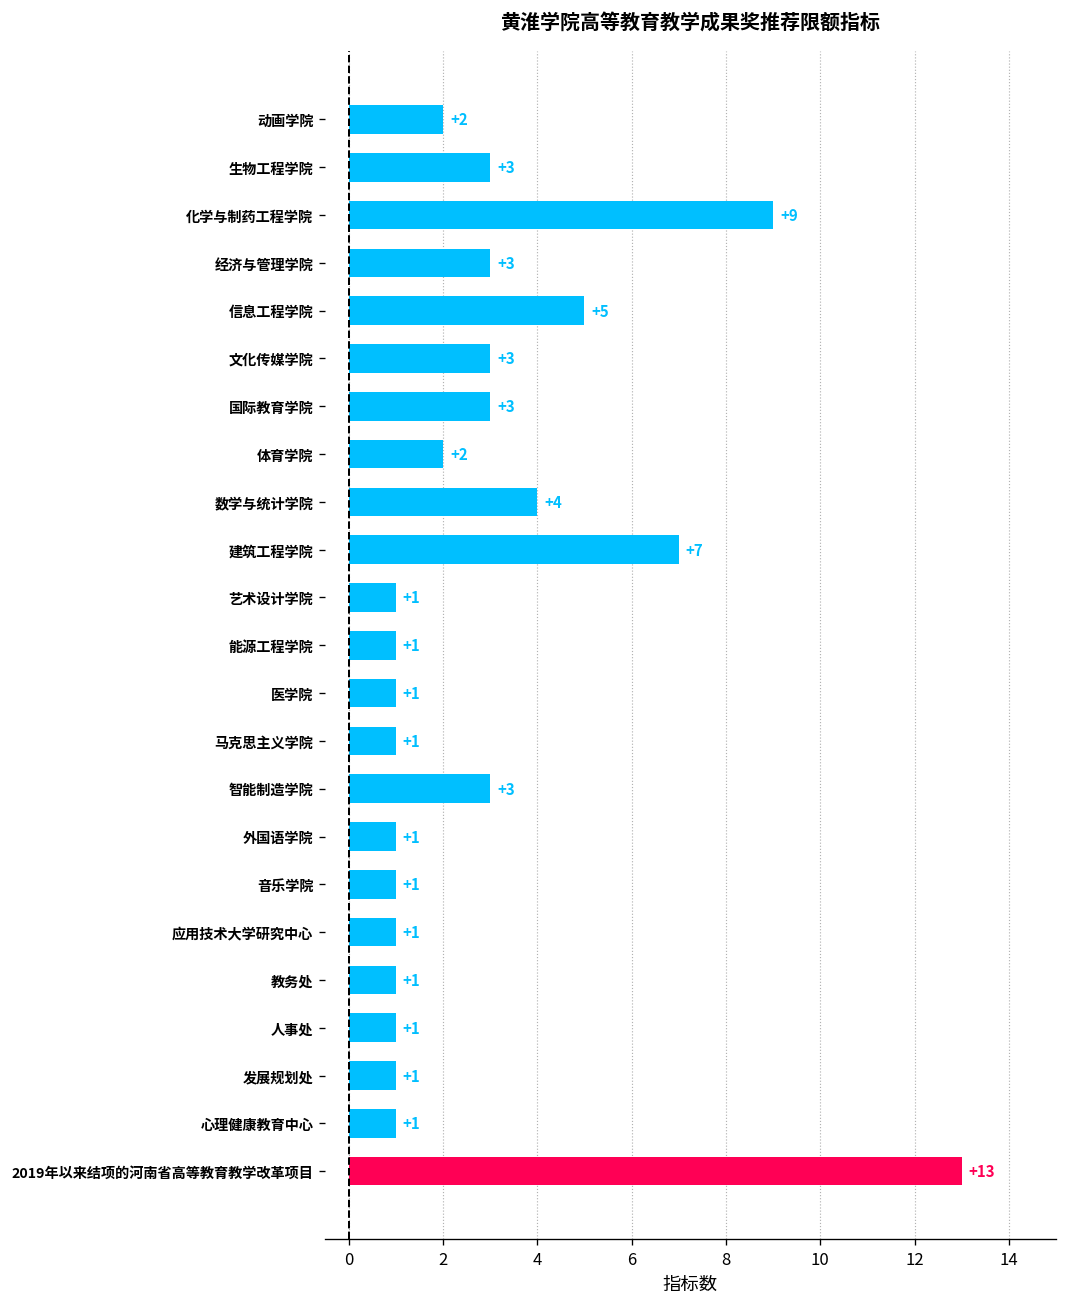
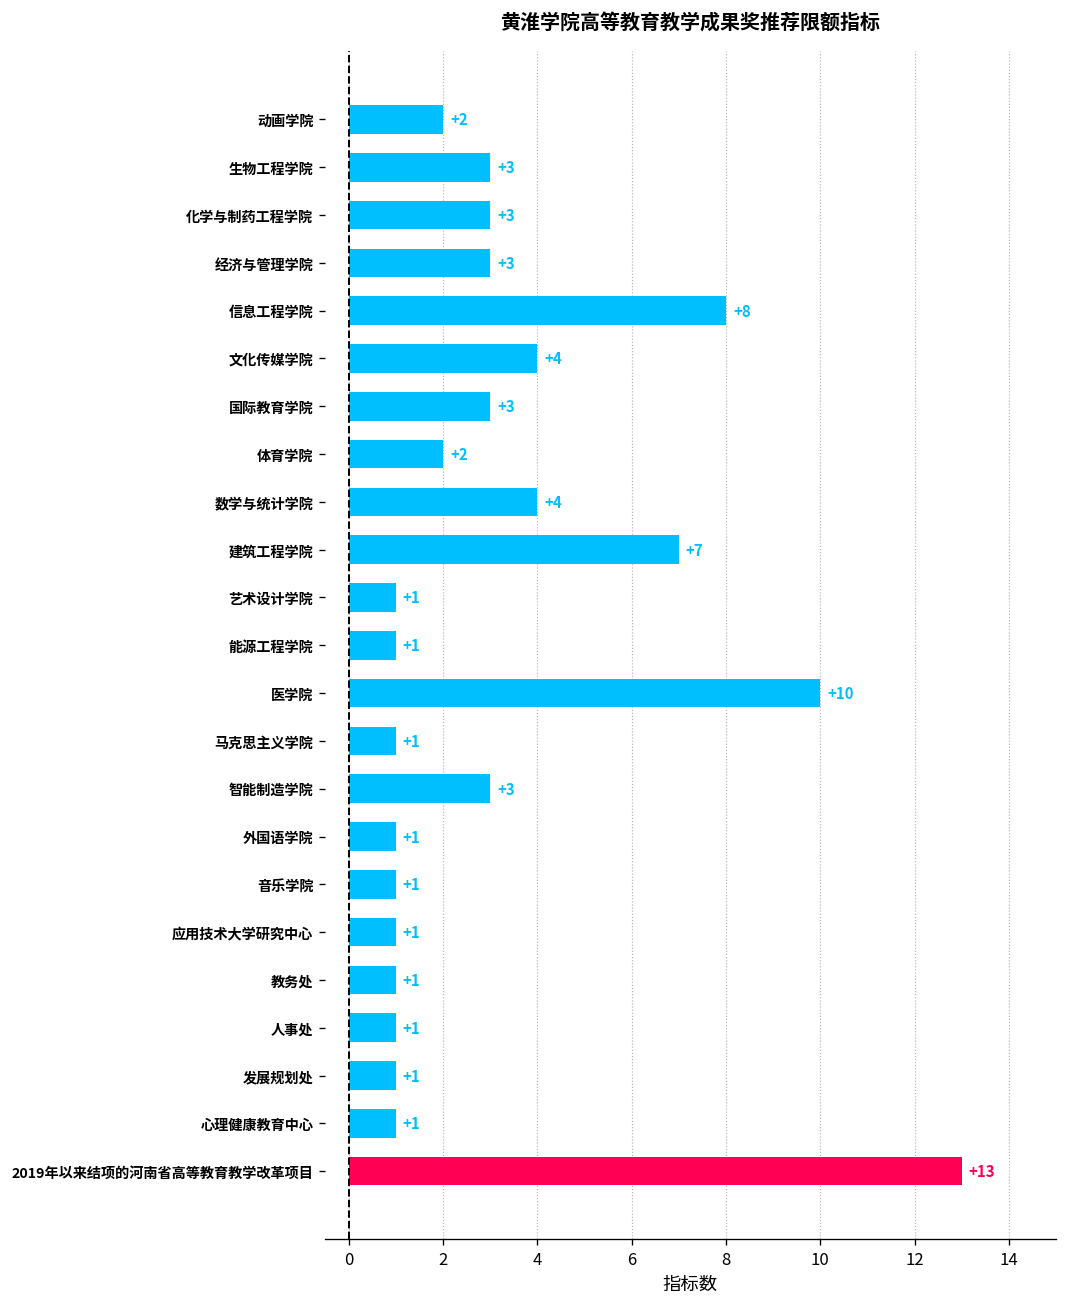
化学与制药工程学院: +9 -> +3
信息工程学院: +5 -> +8
文化传媒学院: +3 -> +4
医学院: +1 -> +10
